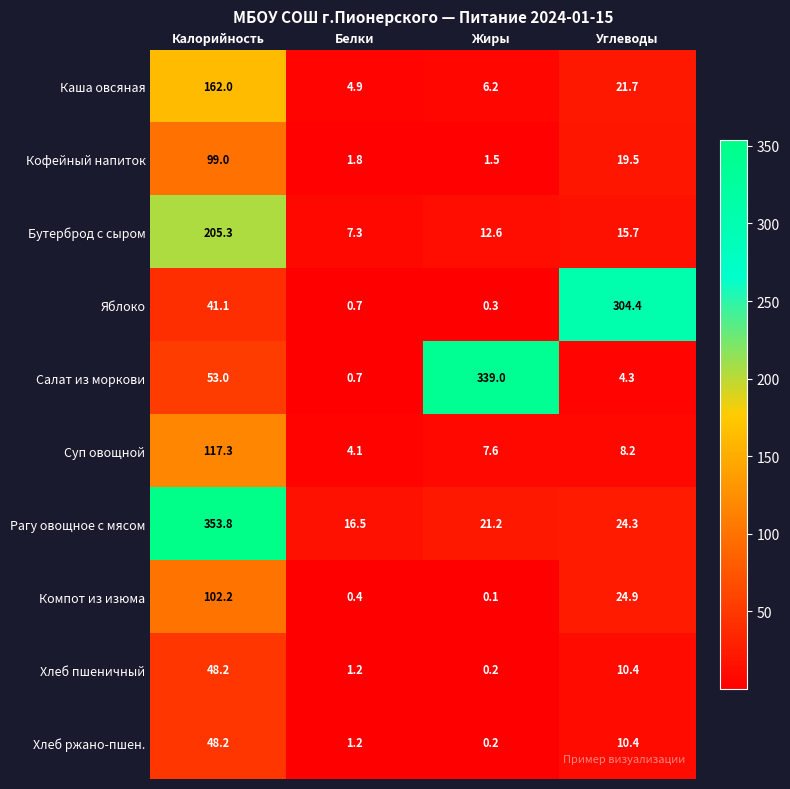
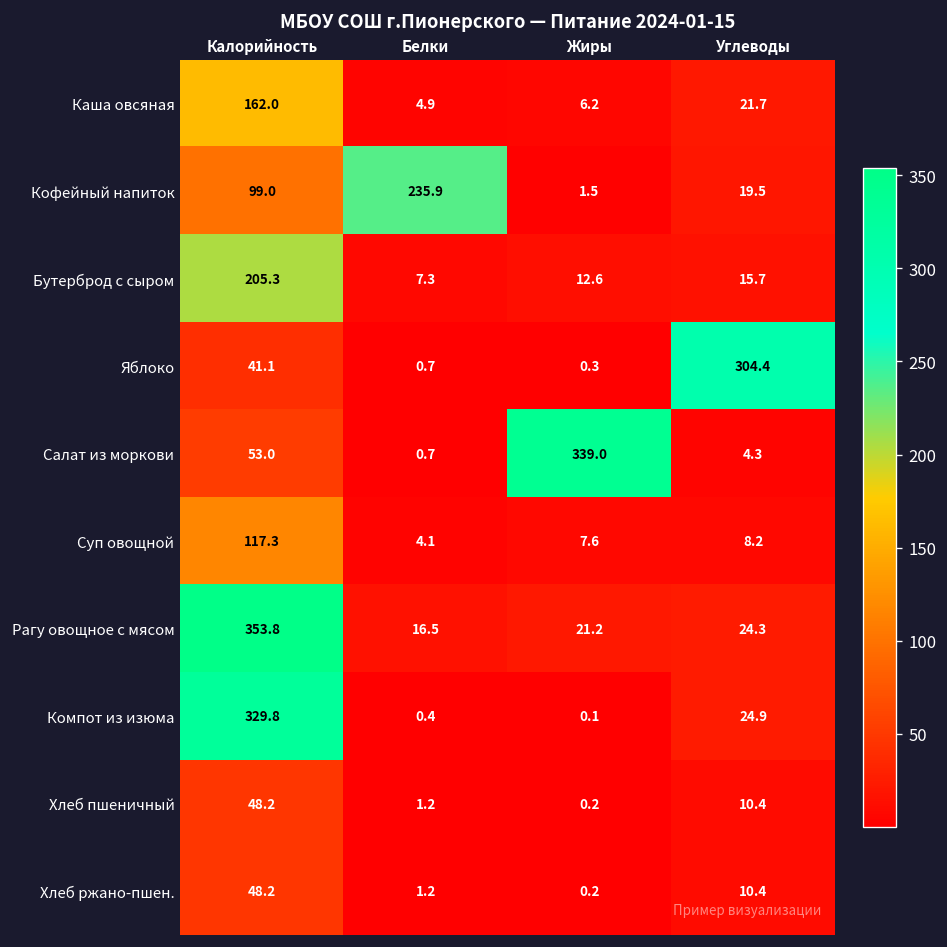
Кофейный напиток, Белки: 1.8 -> 235.9
Компот из изюма, Калорийность: 102.2 -> 329.8
